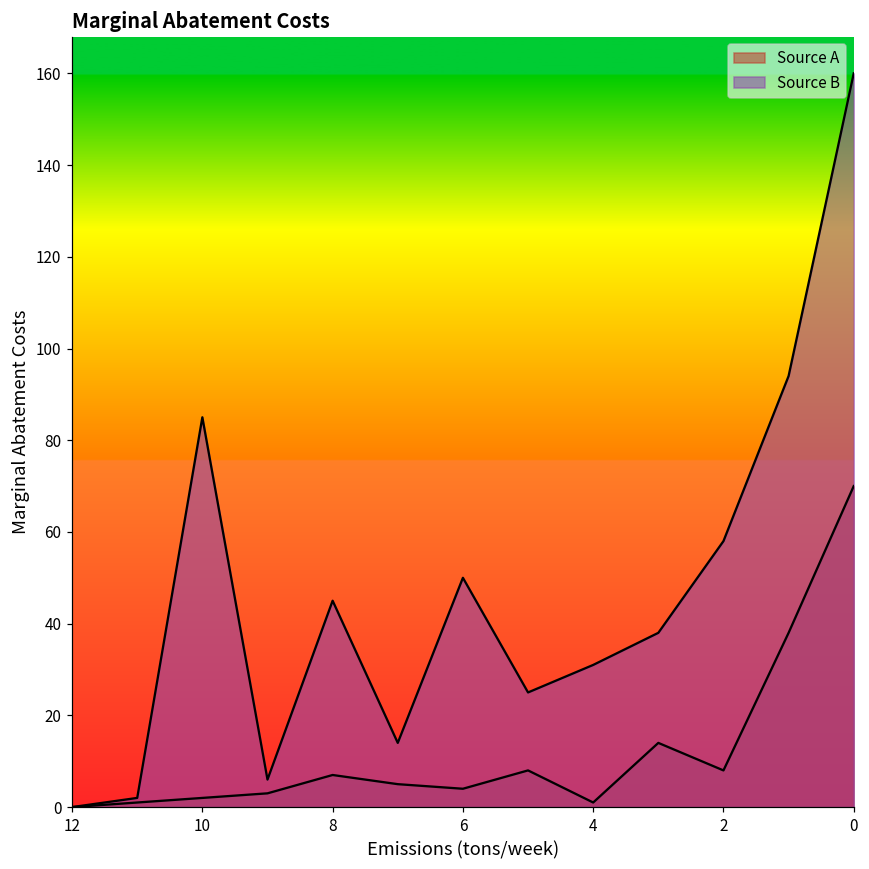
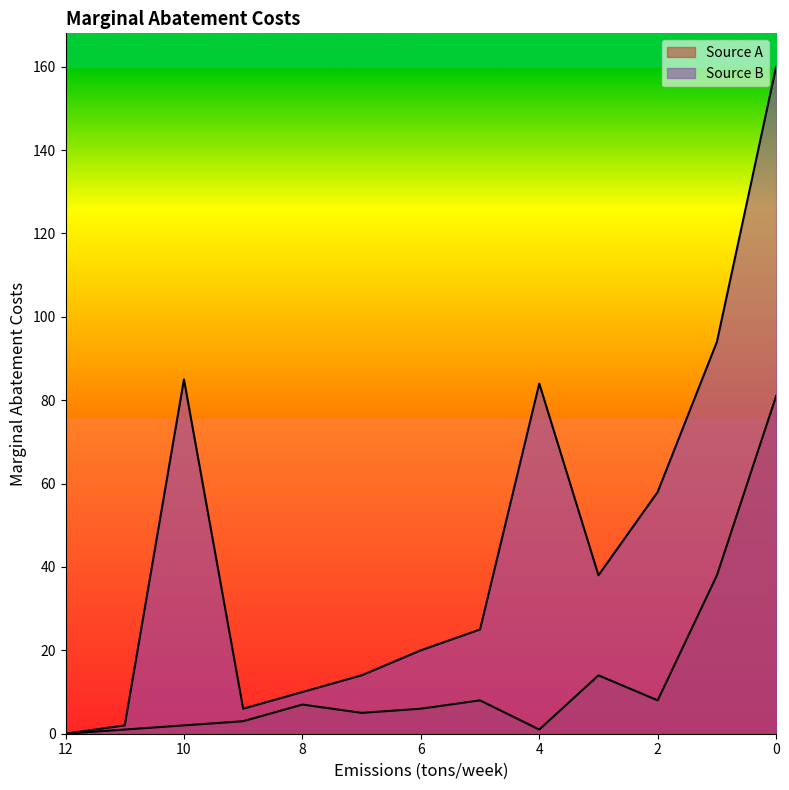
Source B, 8: 45 -> 10
Source A, 6: 4 -> 6
Source B, 6: 50 -> 20
Source B, 4: 31 -> 84
Source A, 0: 70 -> 81
